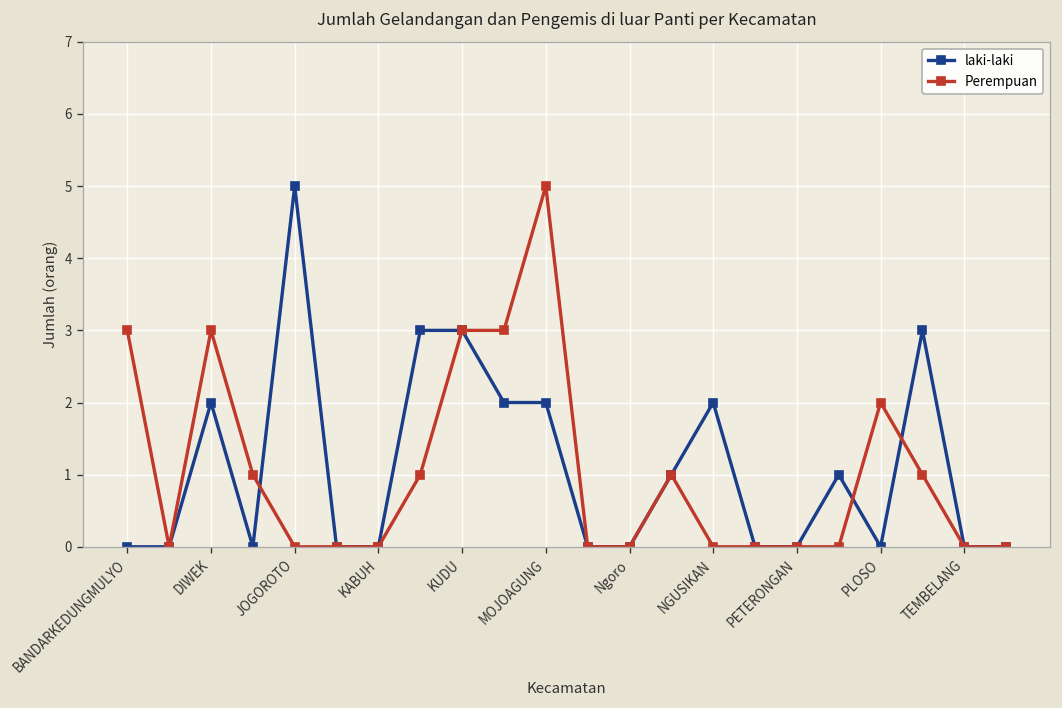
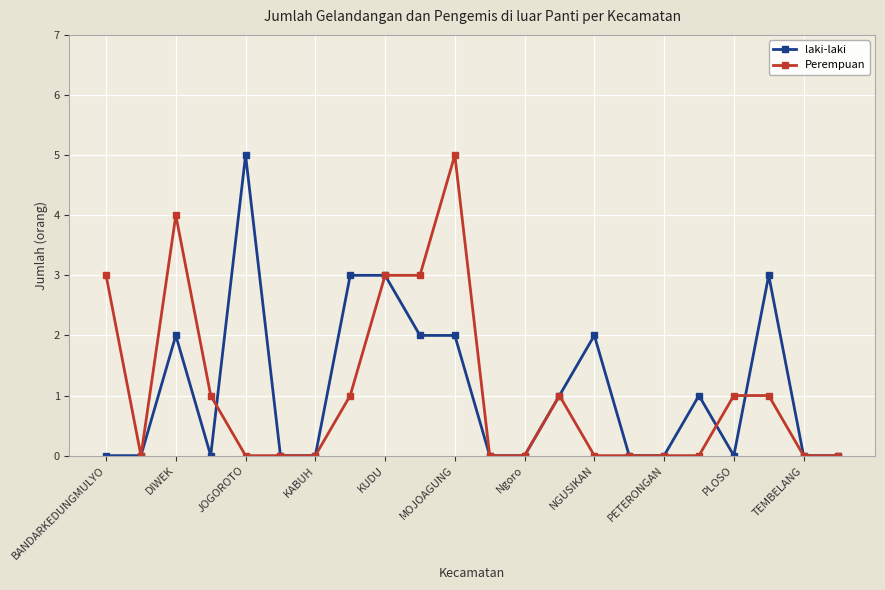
Perempuan, DIWEK: 3 -> 4
Perempuan, PLOSO: 2 -> 1
